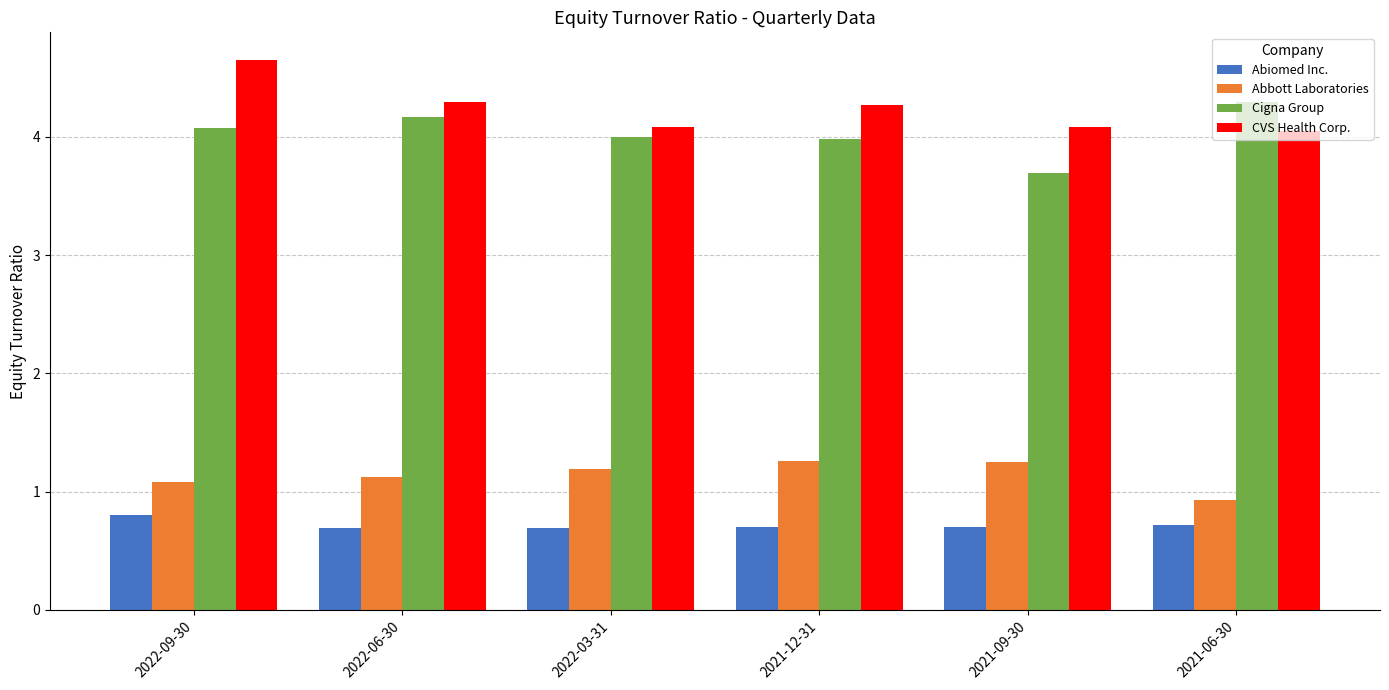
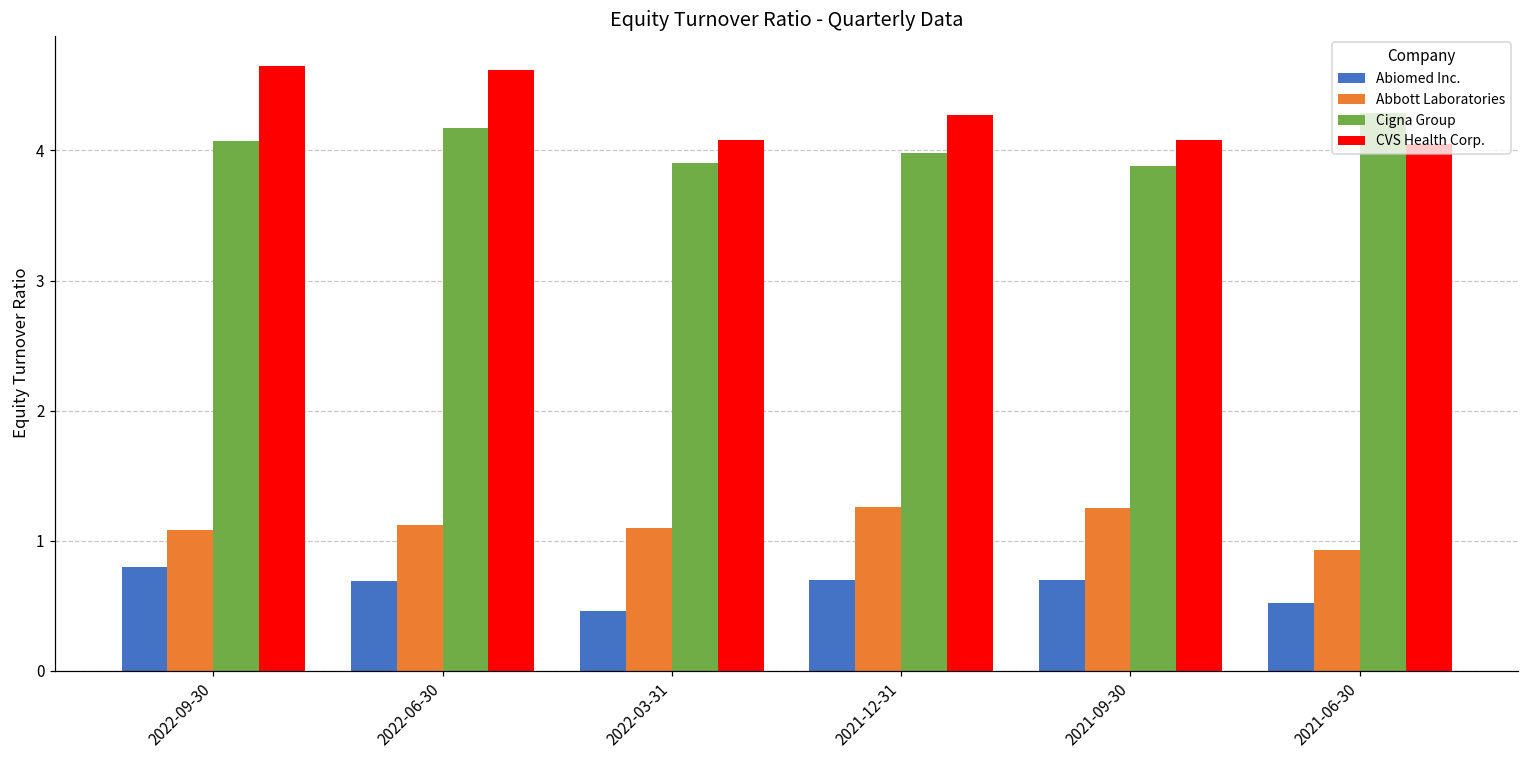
CVS Health Corp., 2022-06-30: 4.29 -> 4.62
Abiomed Inc., 2022-03-31: 0.69 -> 0.46
Abbott Laboratories, 2022-03-31: 1.19 -> 1.10
Cigna Group, 2022-03-31: 4.0 -> 3.9
Cigna Group, 2021-09-30: 3.69 -> 3.88
Abiomed Inc., 2021-06-30: 0.72 -> 0.52
